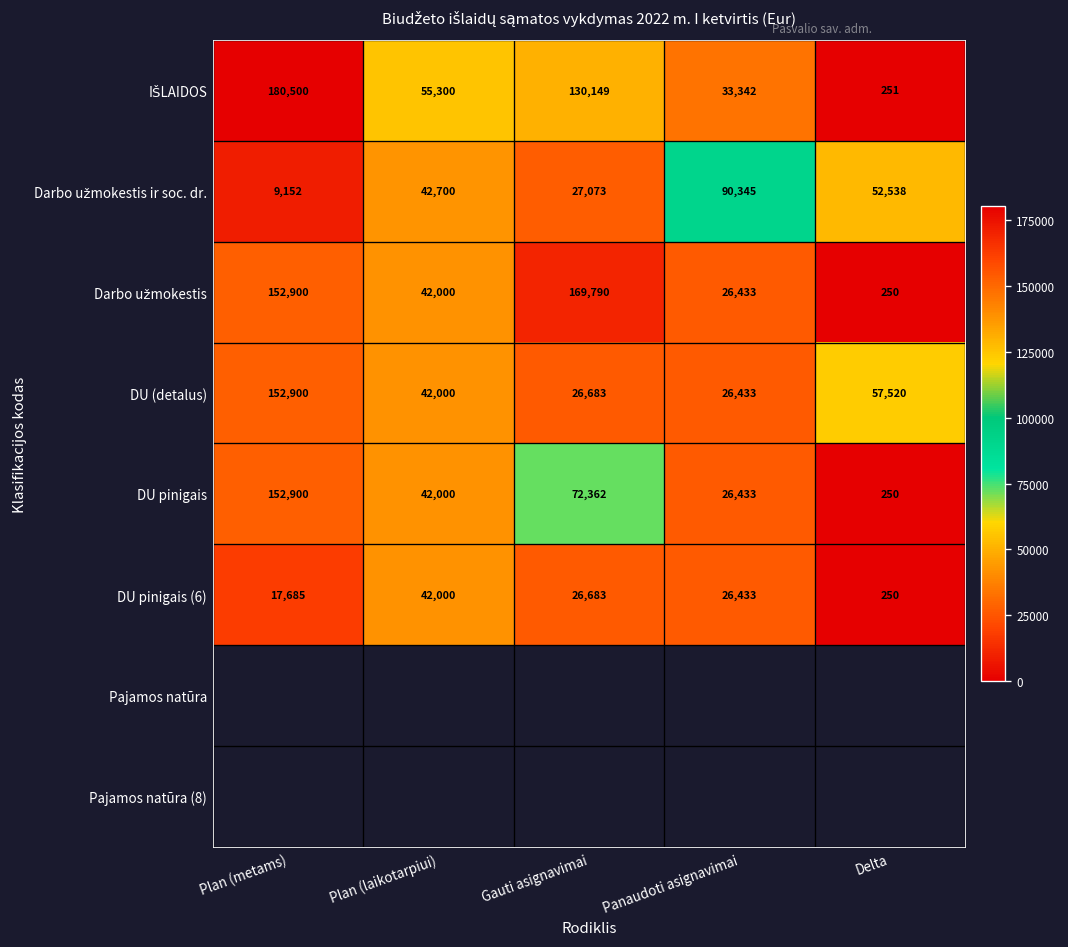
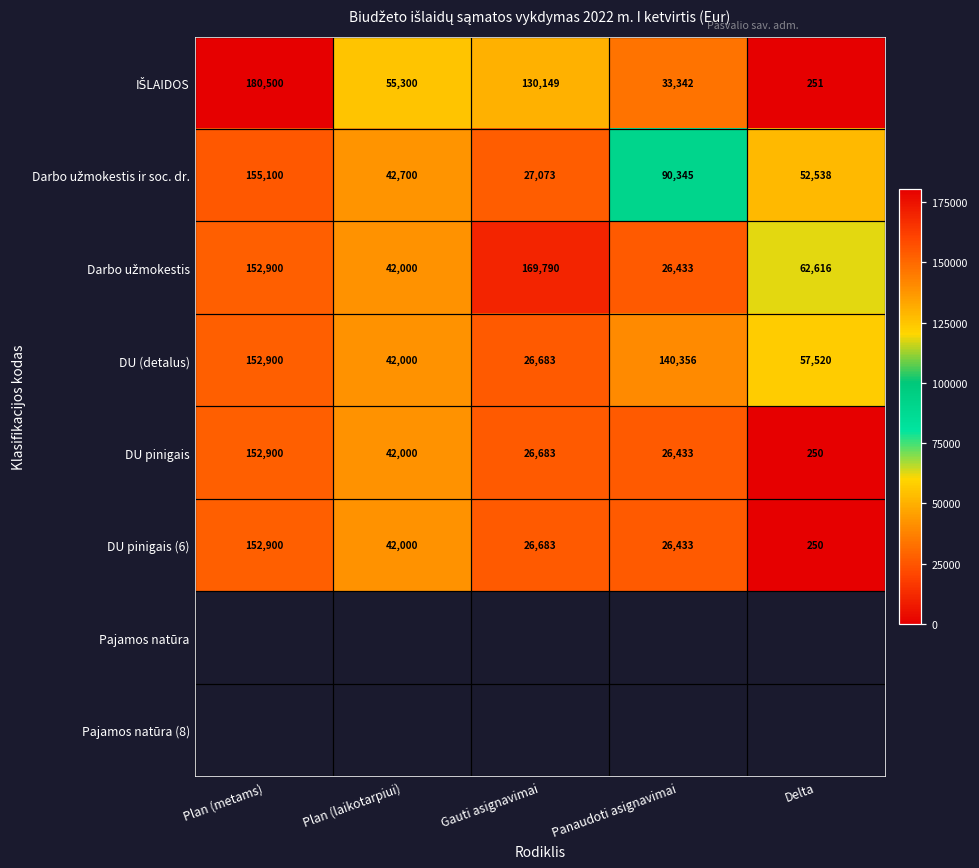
Darbo užmokestis ir soc. dr., Plan (metams): 9,152 -> 155,100
Darbo užmokestis, Delta: 250 -> 62,616
DU (detalus), Panaudoti asignavimai: 26,433 -> 140,356
DU pinigais, Gauti asignavimai: 72,362 -> 26,683
DU pinigais (6), Plan (metams): 17,685 -> 152,900
